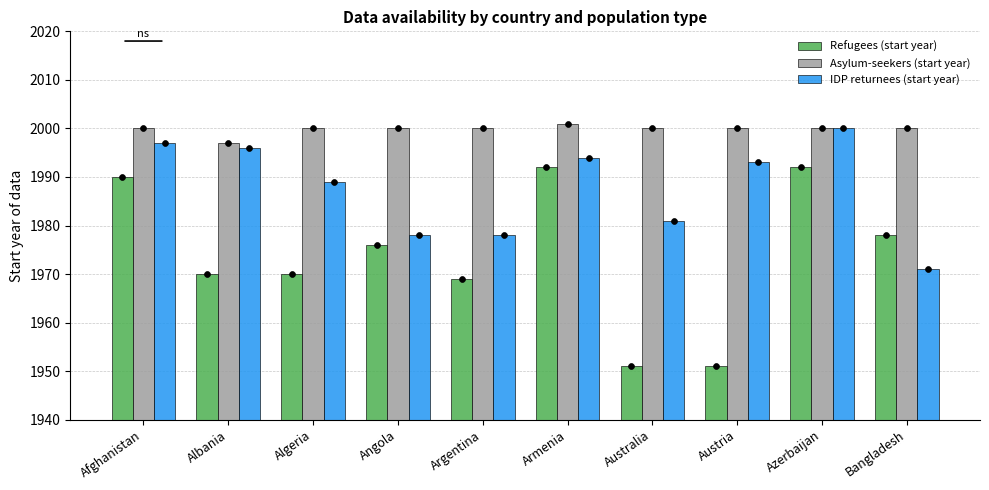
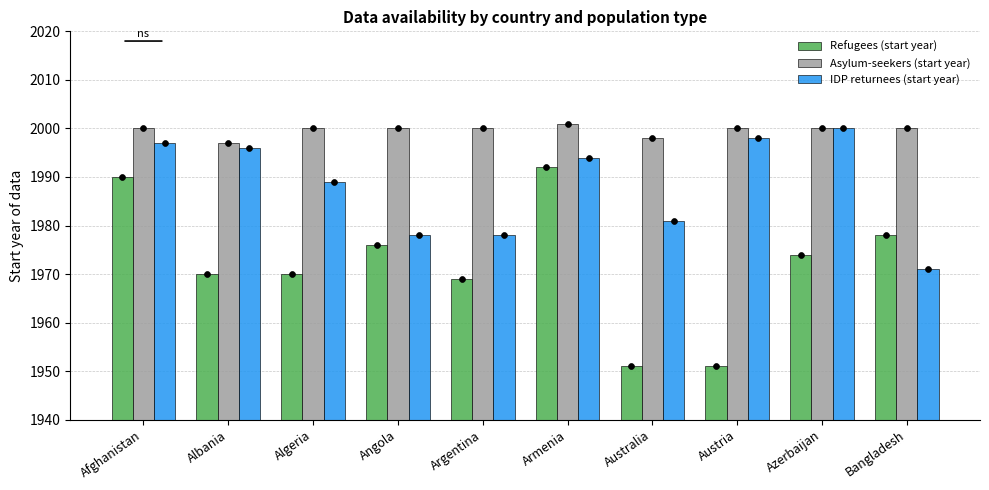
Asylum-seekers (start year), Australia: 2000 -> 1998
IDP returnees (start year), Austria: 1993 -> 1998
Refugees (start year), Azerbaijan: 1992 -> 1974
